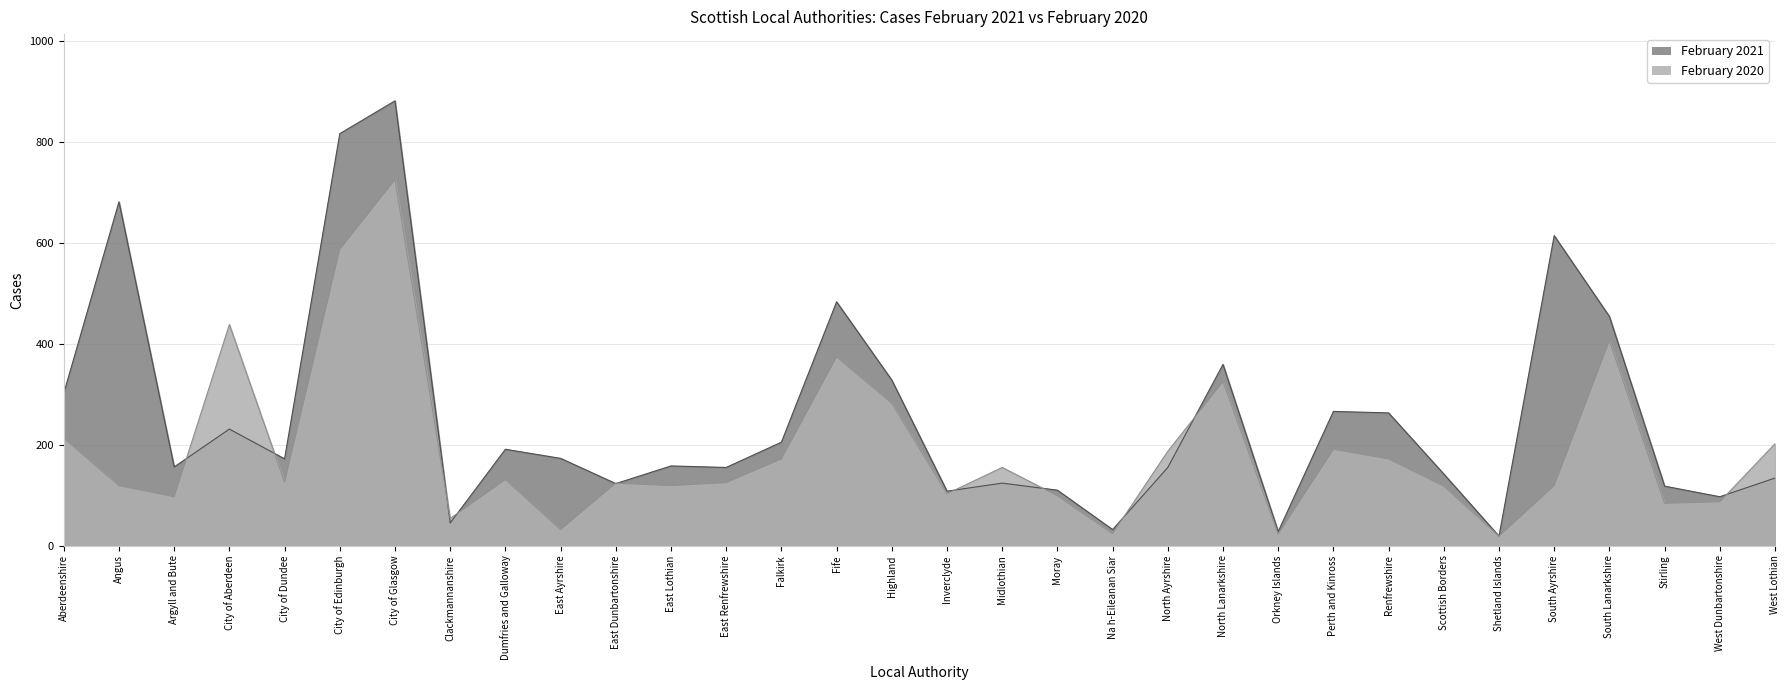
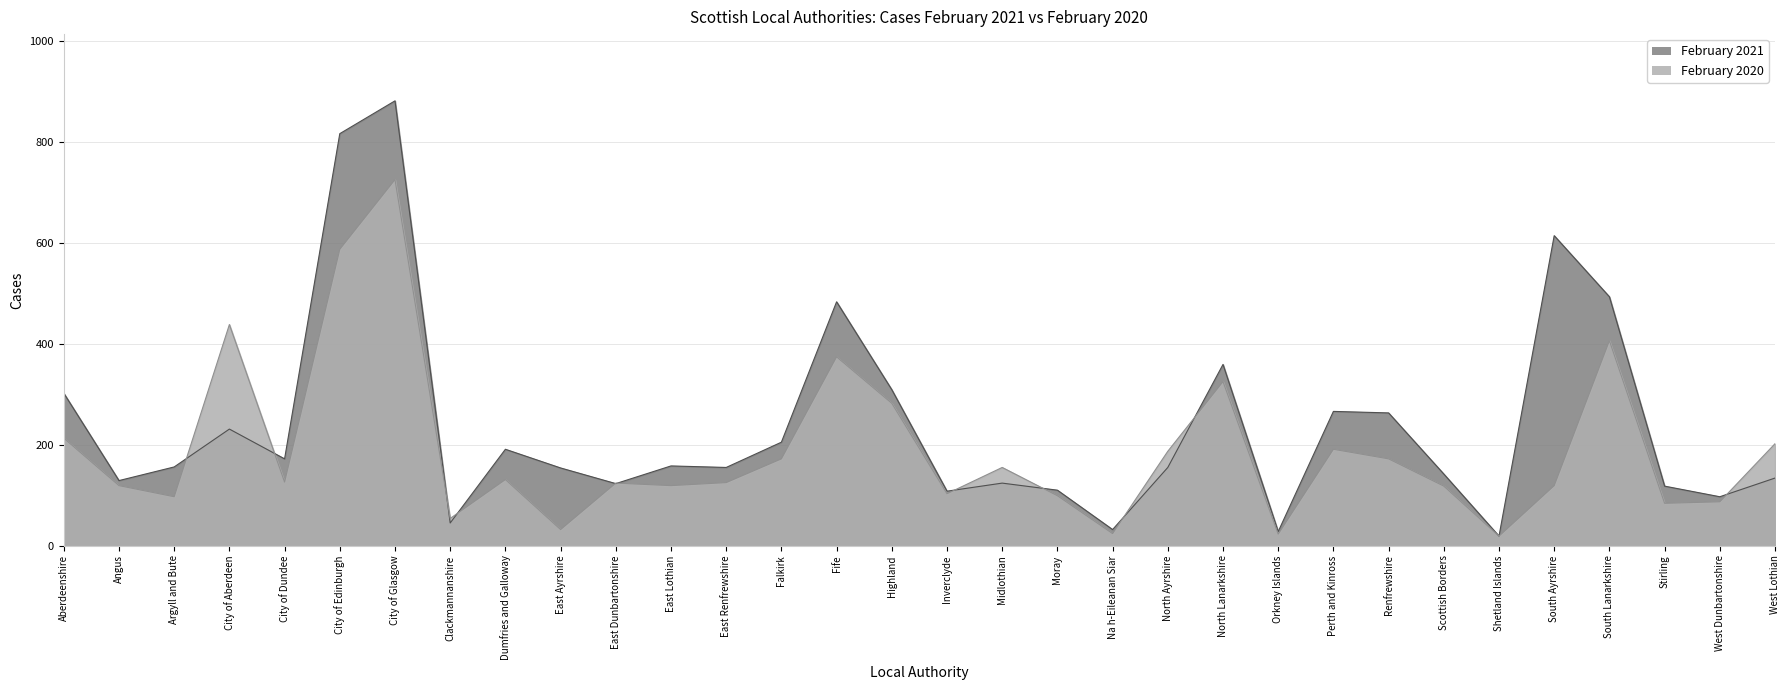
February 2021, Angus: 680 -> 130
February 2021, East Ayrshire: 170 -> 150
February 2021, Highland: 330 -> 310
February 2021, South Lanarkshire: 450 -> 490
